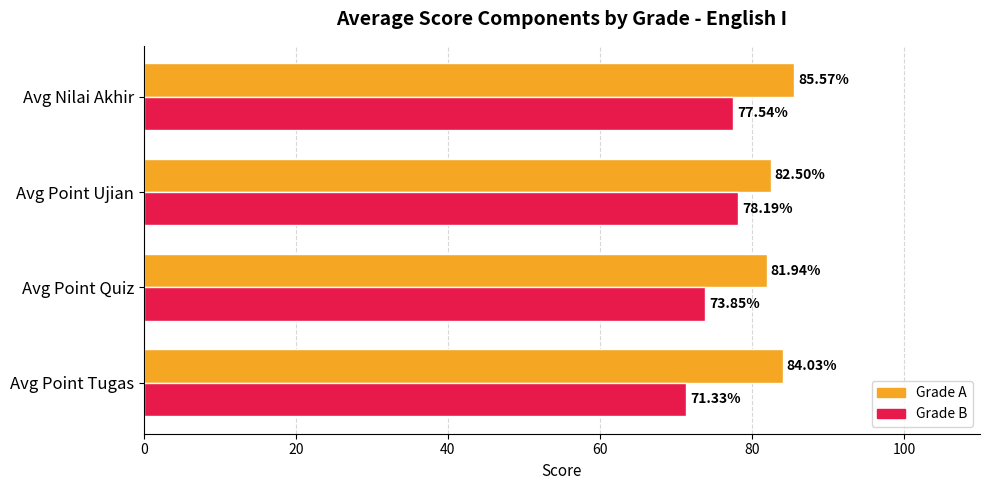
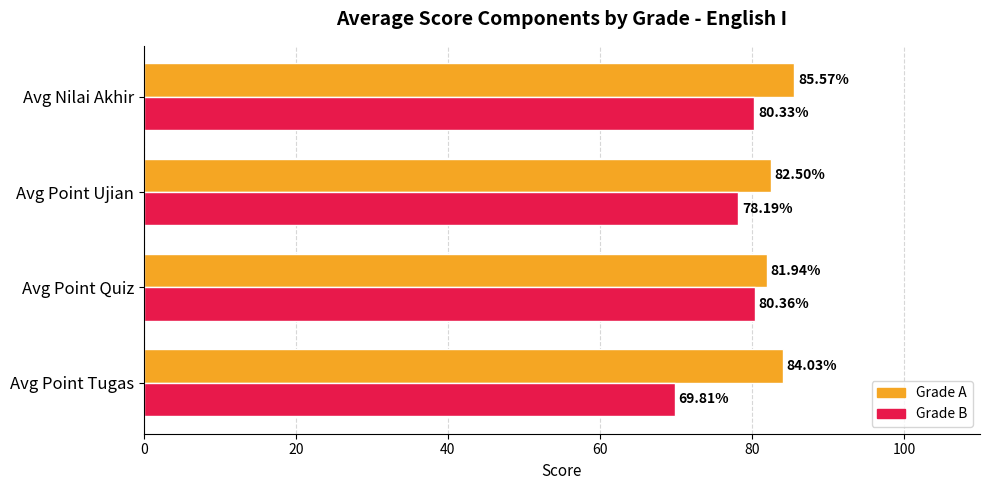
Grade B, Avg Nilai Akhir: 77.54% -> 80.33%
Grade B, Avg Point Quiz: 73.85% -> 80.36%
Grade B, Avg Point Tugas: 71.33% -> 69.81%
